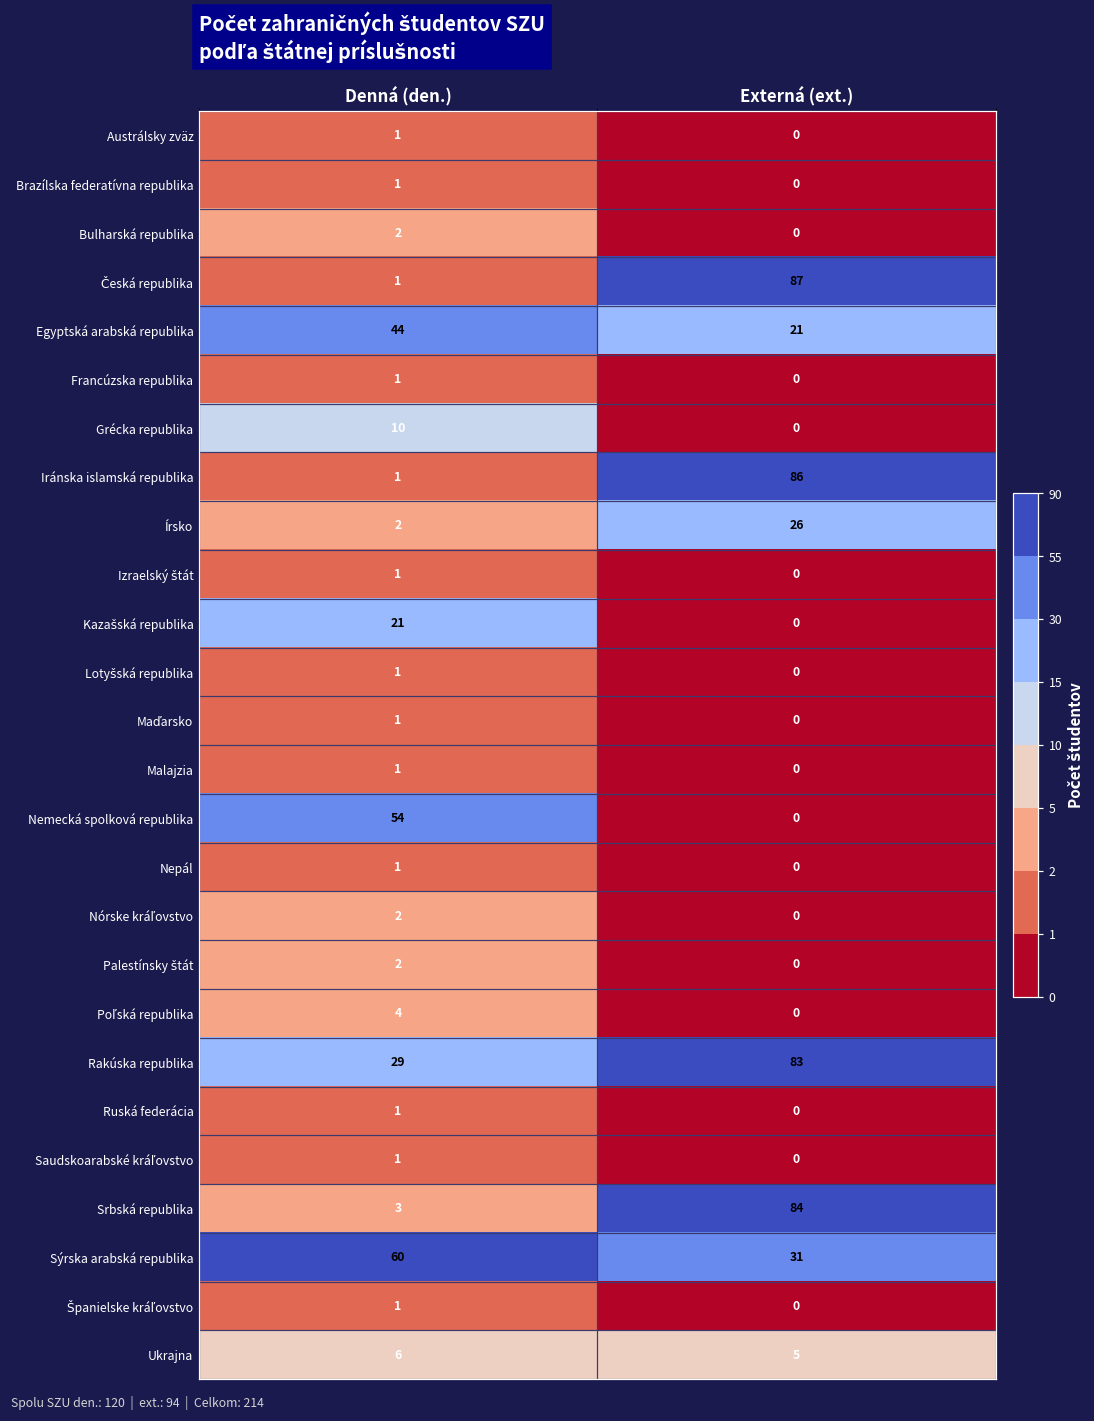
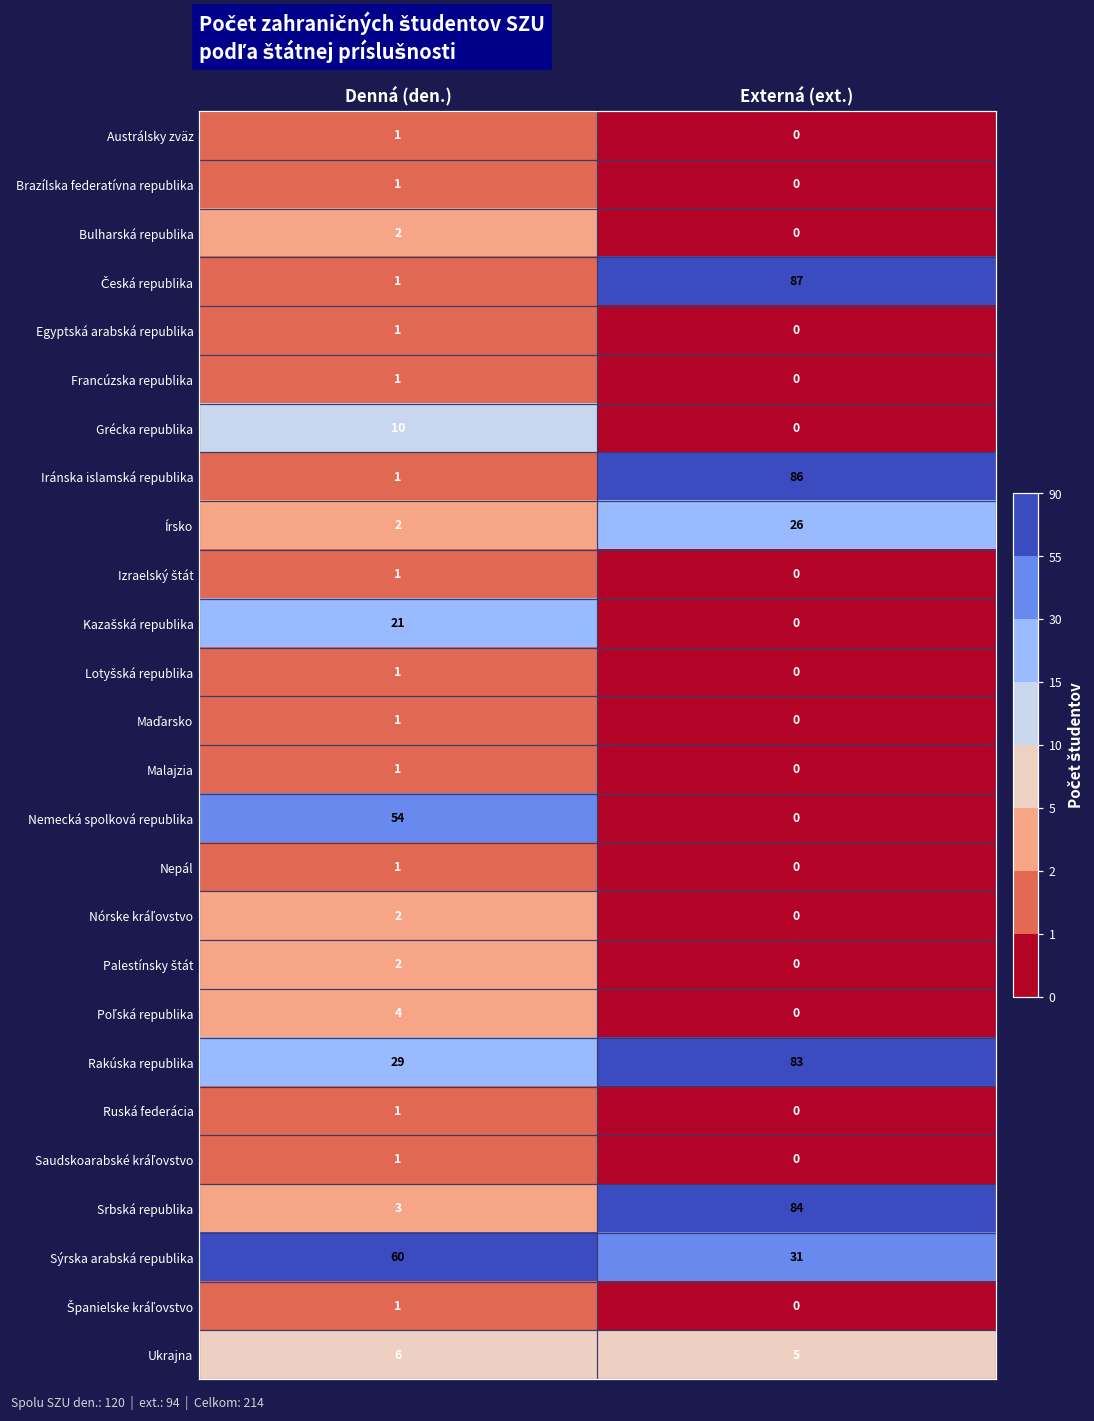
Egyptská arabská republika, Denná (den.): 44 -> 1
Egyptská arabská republika, Externá (ext.): 21 -> 0
